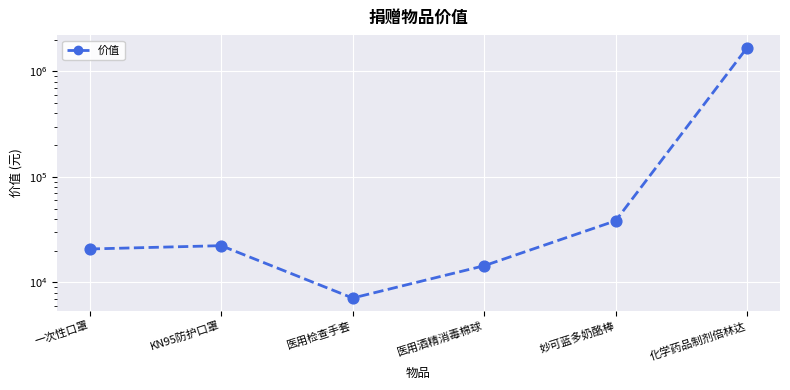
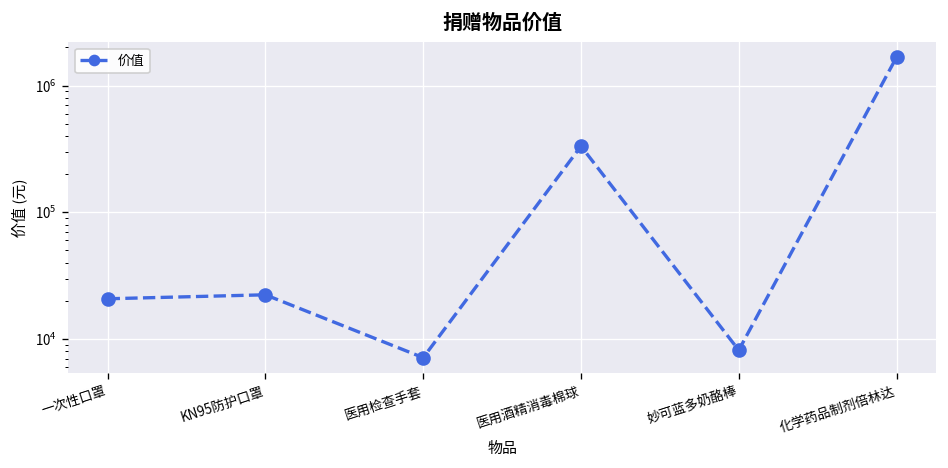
医用酒精消毒棉球: 14000 -> 330000
妙可蓝多奶酪棒: 38000 -> 8000
